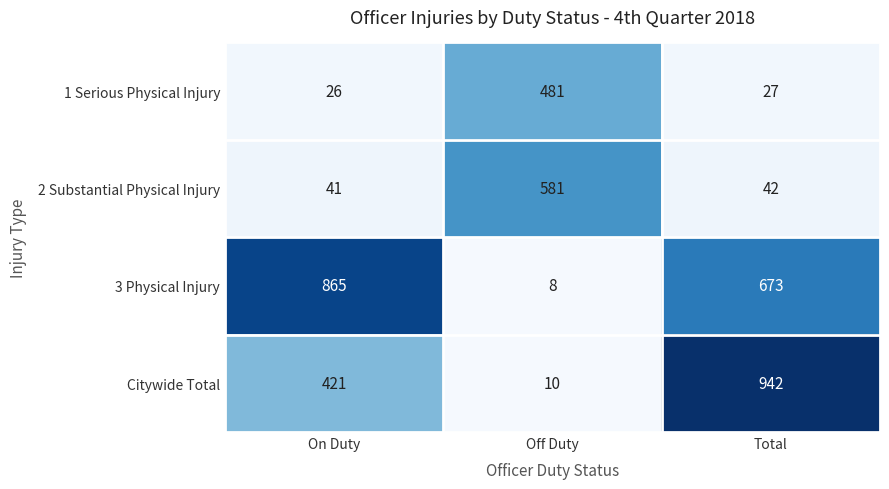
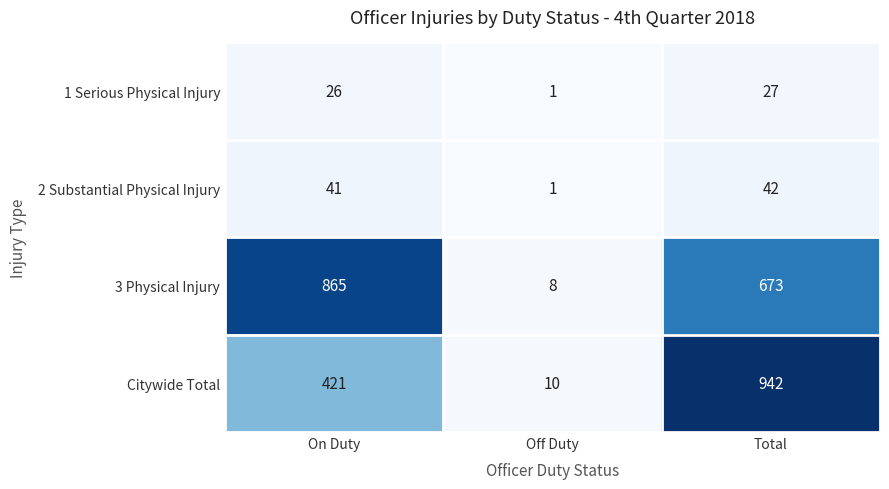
1 Serious Physical Injury, Off Duty: 481 -> 1
2 Substantial Physical Injury, Off Duty: 581 -> 1
